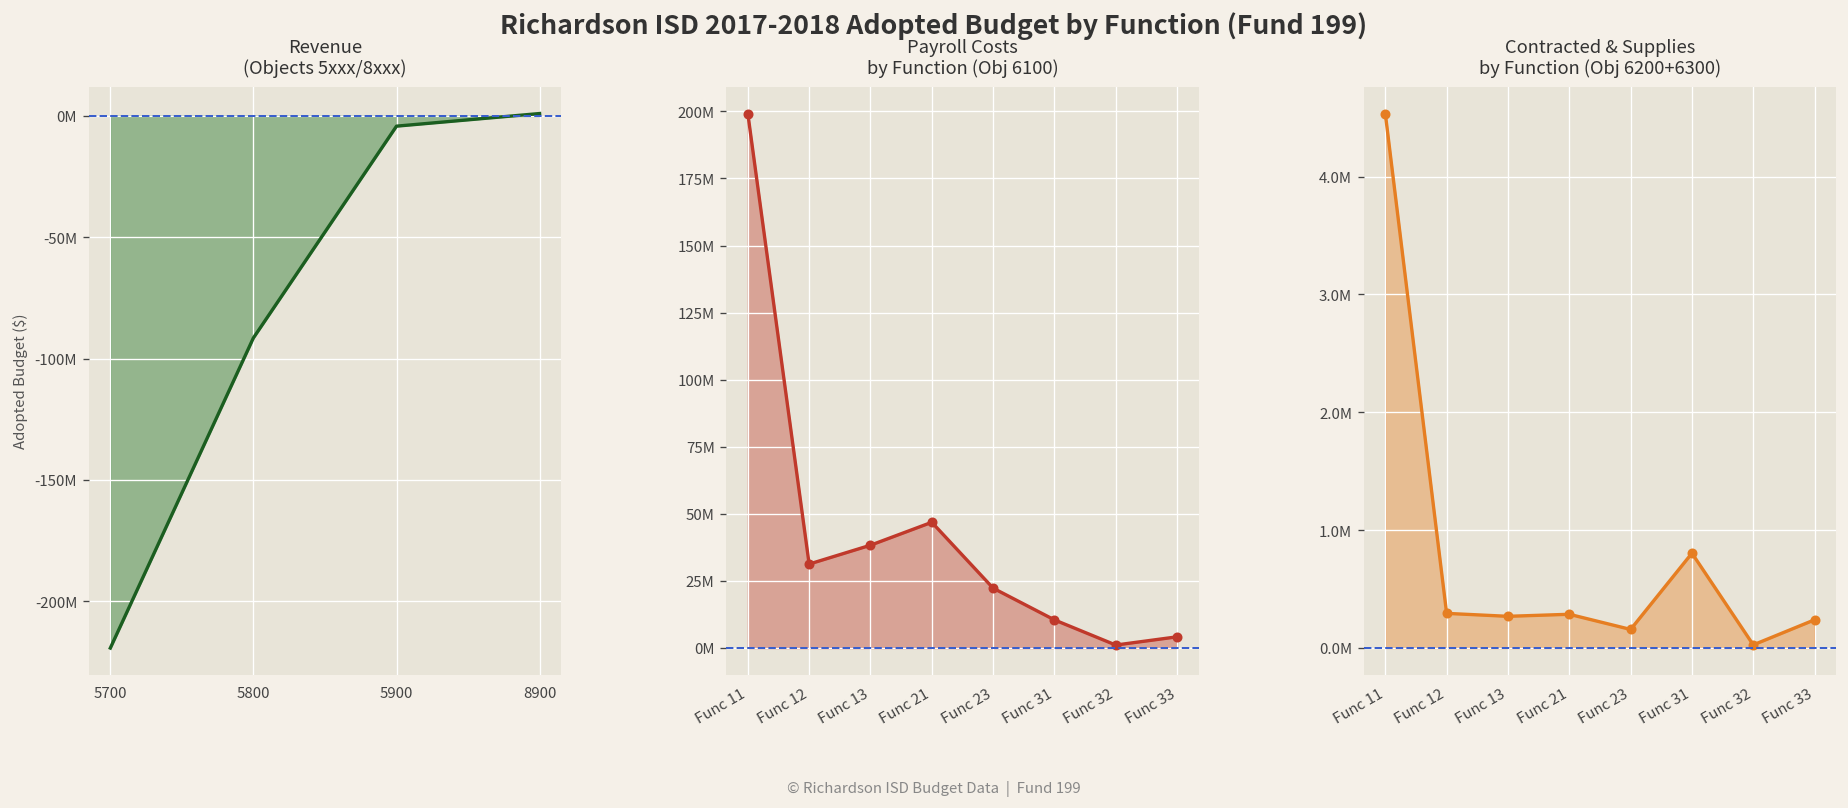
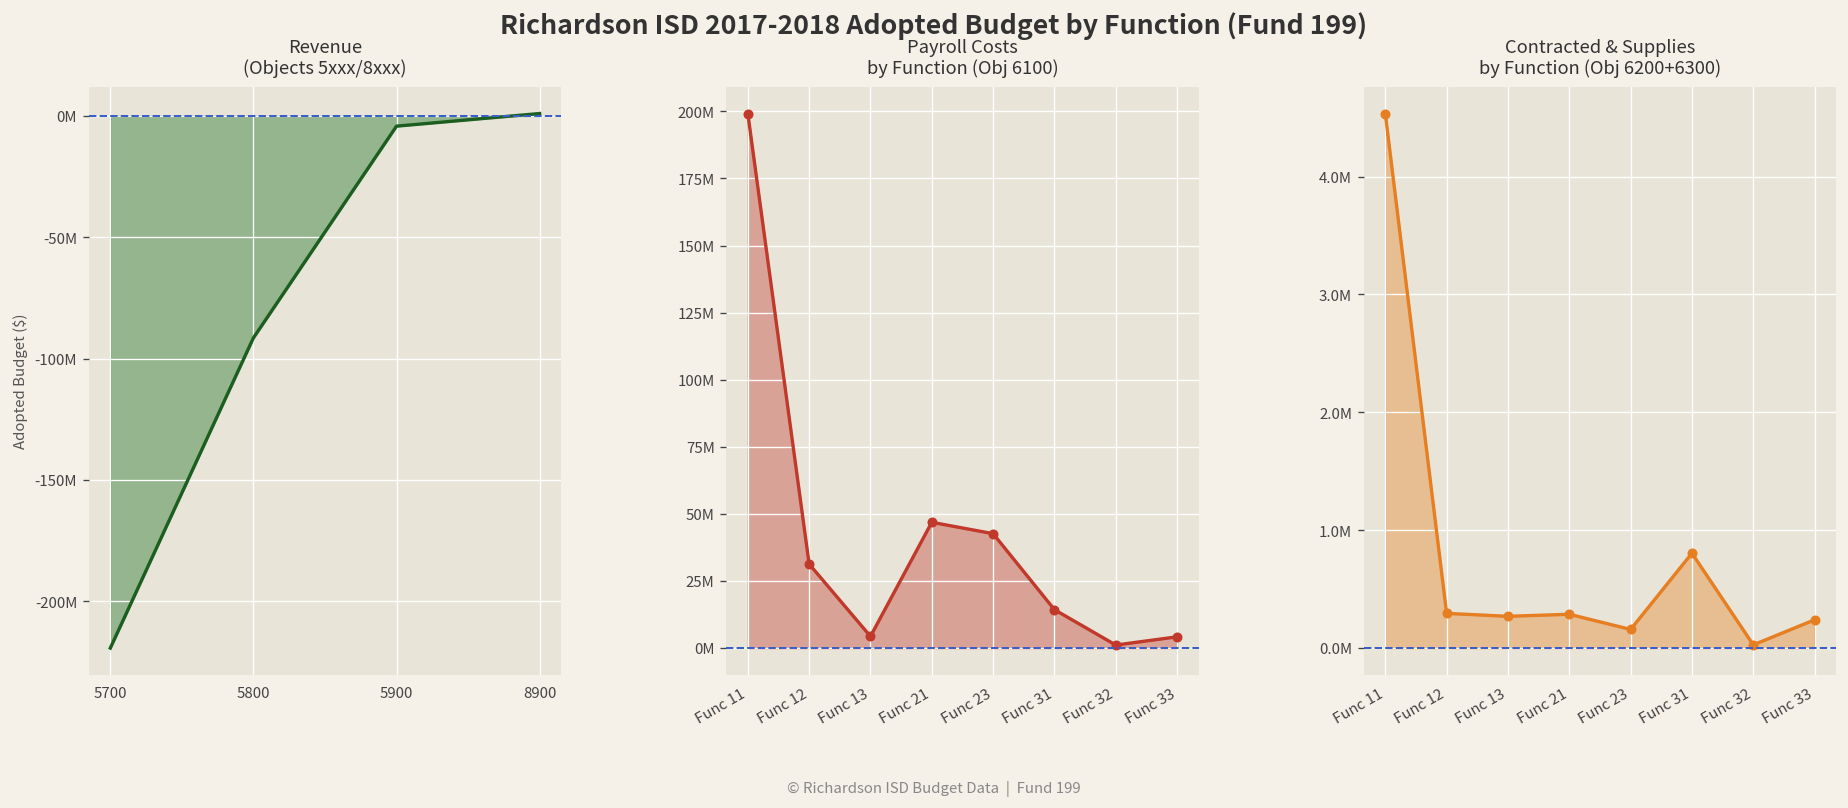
Payroll Costs by Function (Obj 6100), Func 13: 38000000 -> 4000000
Payroll Costs by Function (Obj 6100), Func 23: 22000000 -> 43000000
Payroll Costs by Function (Obj 6100), Func 31: 11000000 -> 14000000
